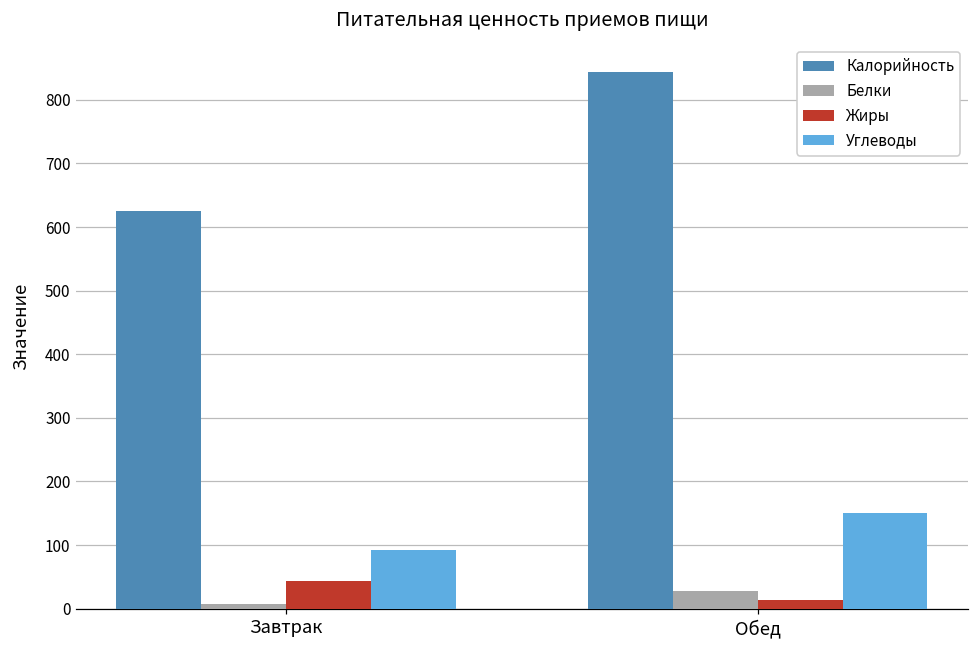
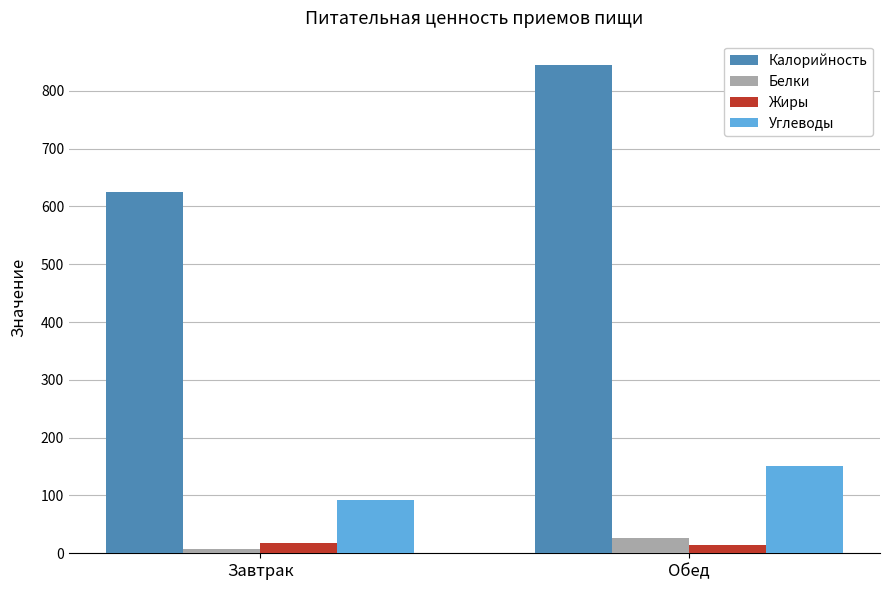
Жиры, Завтрак: 40 -> 20
